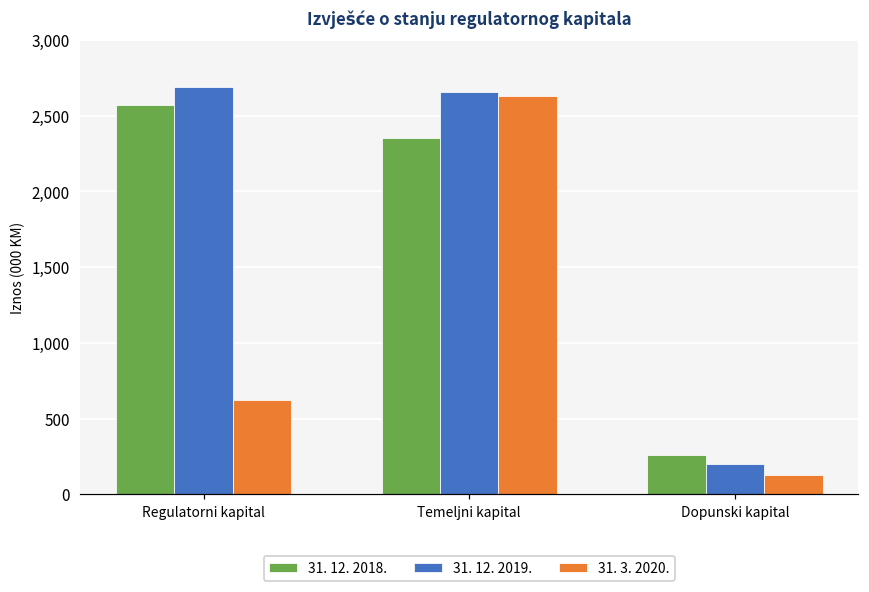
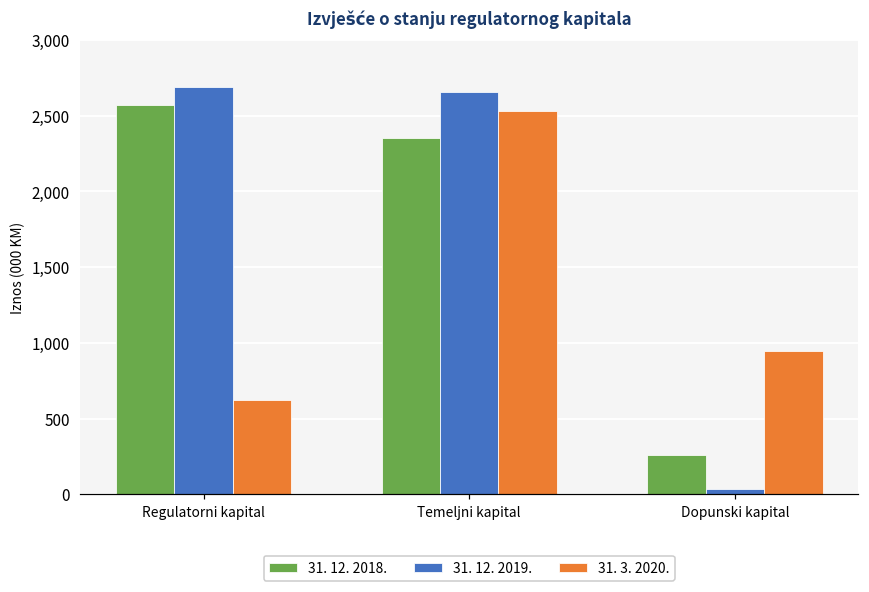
31. 3. 2020., Temeljni kapital: 2,630 -> 2,530
31. 12. 2019., Dopunski kapital: 200 -> 30
31. 3. 2020., Dopunski kapital: 130 -> 950
